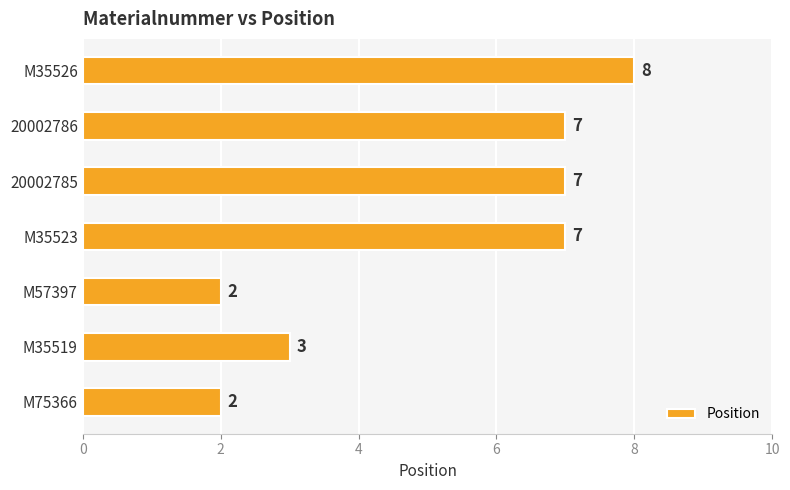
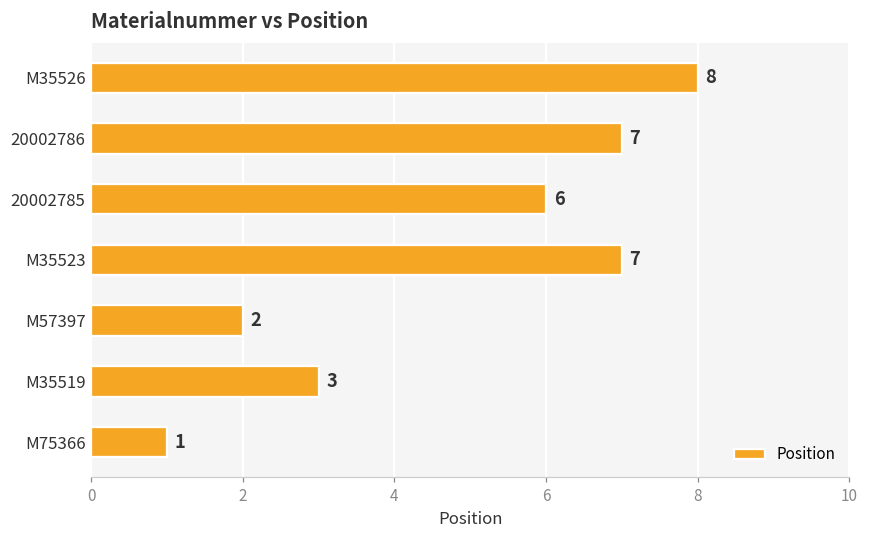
20002785: 7 -> 6
M75366: 2 -> 1
